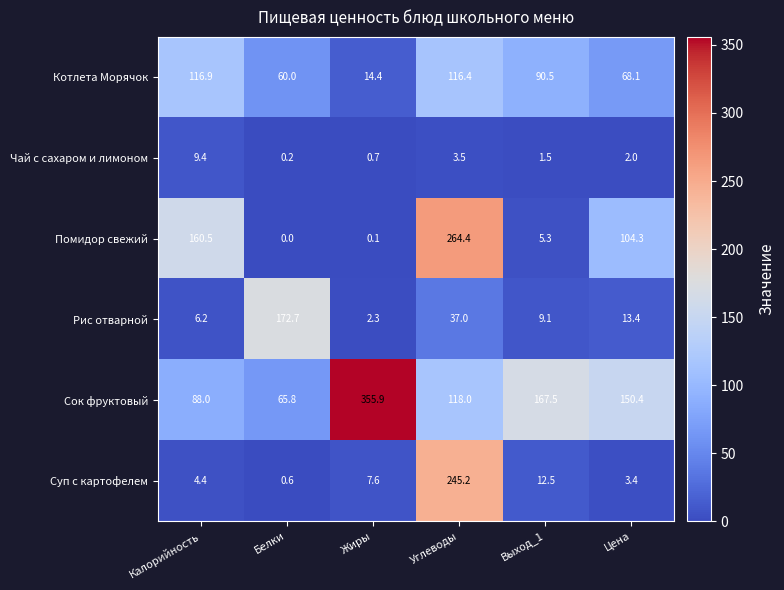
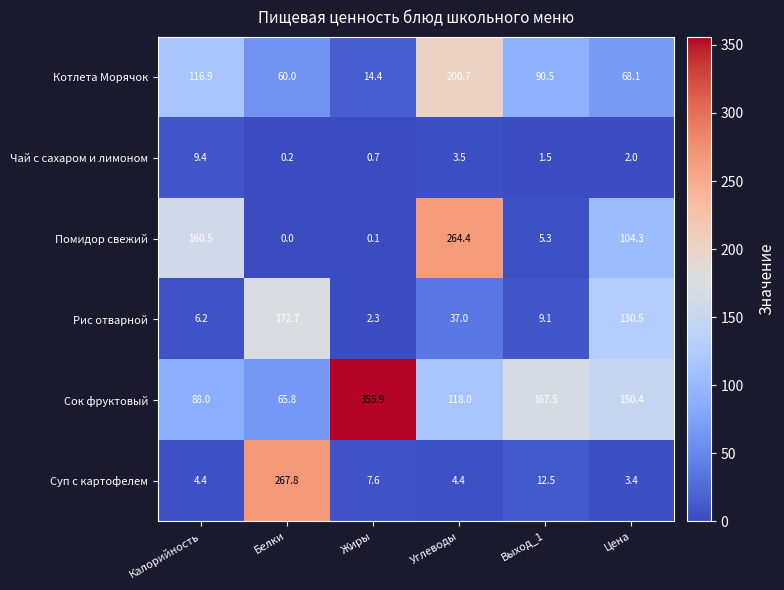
Котлета Морячок, Углеводы: 116.4 -> 200.7
Рис отварной, Цена: 13.4 -> 130.5
Суп с картофелем, Белки: 0.6 -> 267.8
Суп с картофелем, Углеводы: 245.2 -> 4.4
